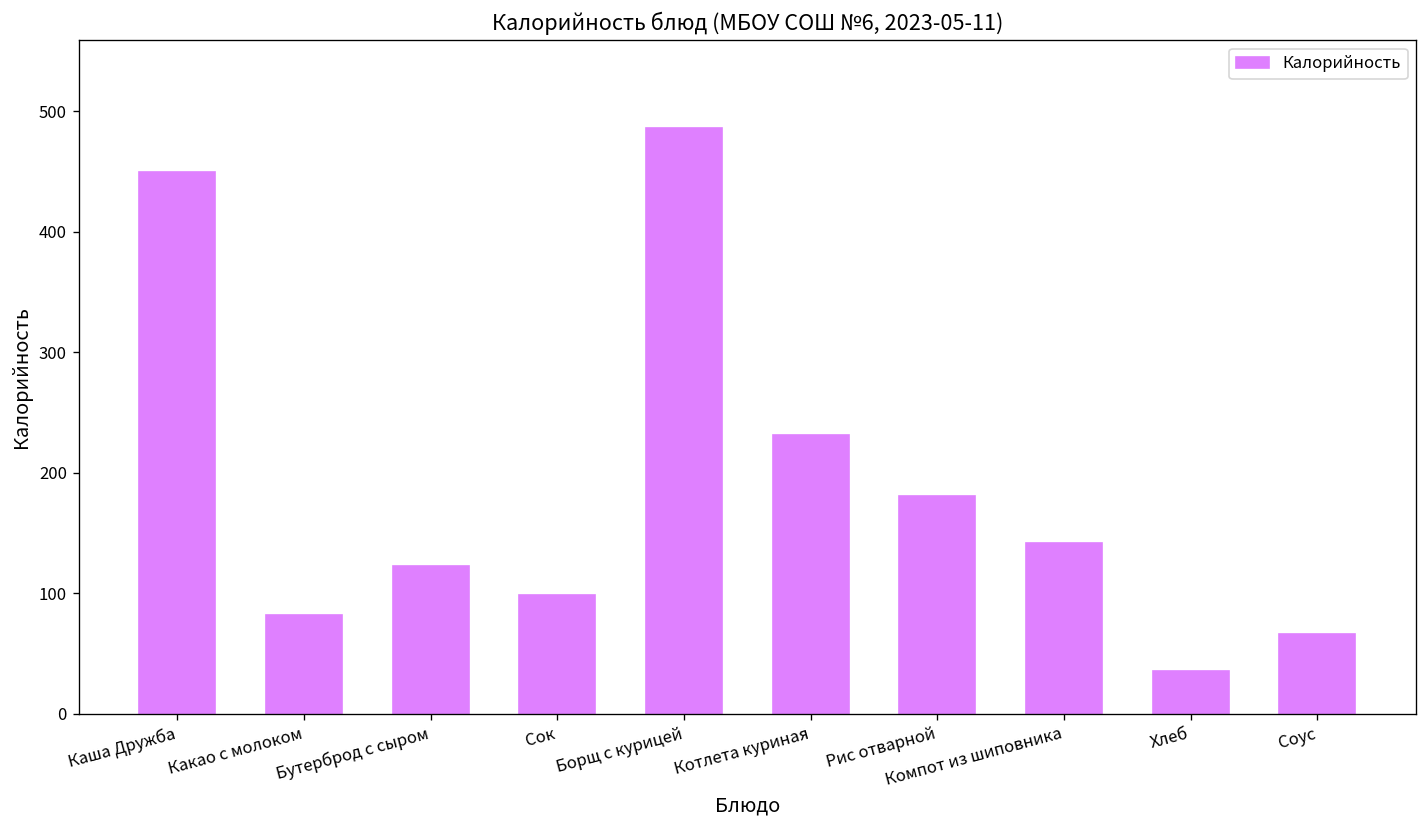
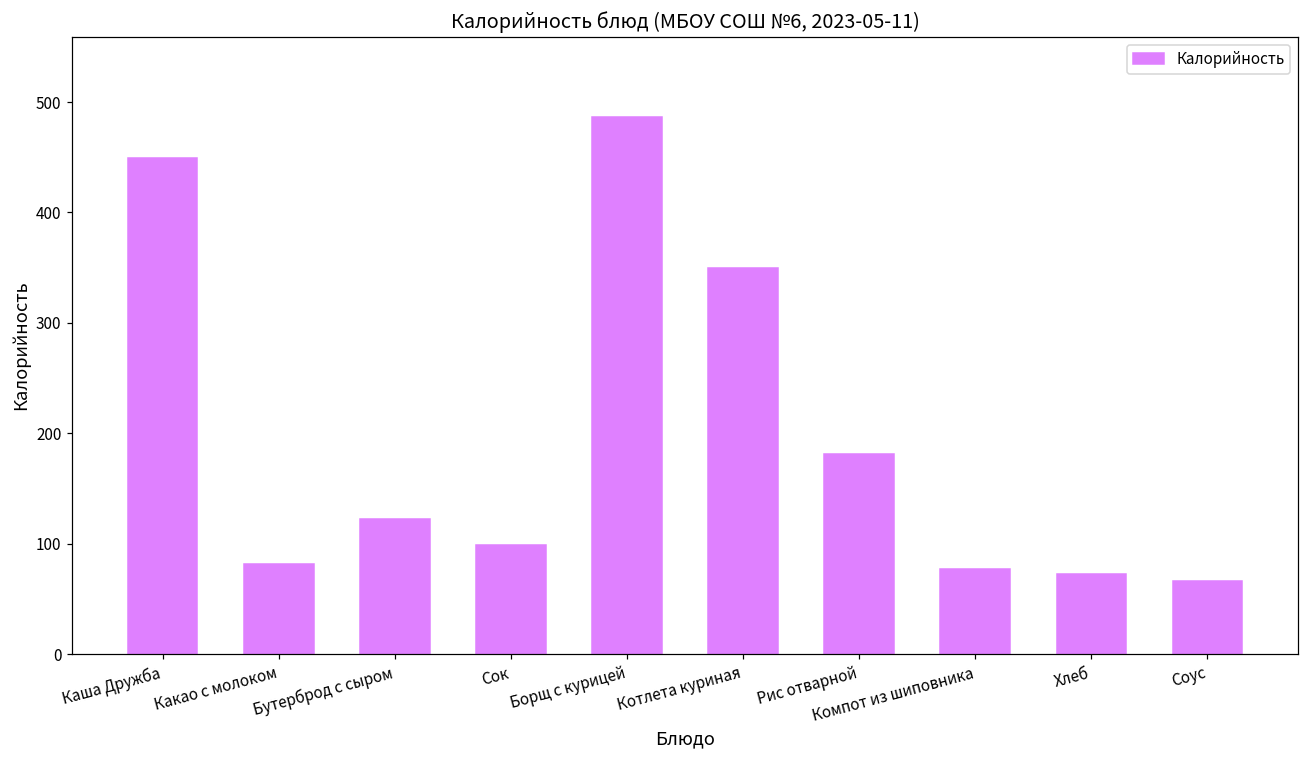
Котлета куриная: 232 -> 350
Компот из шиповника: 142 -> 78
Хлеб: 35 -> 72
